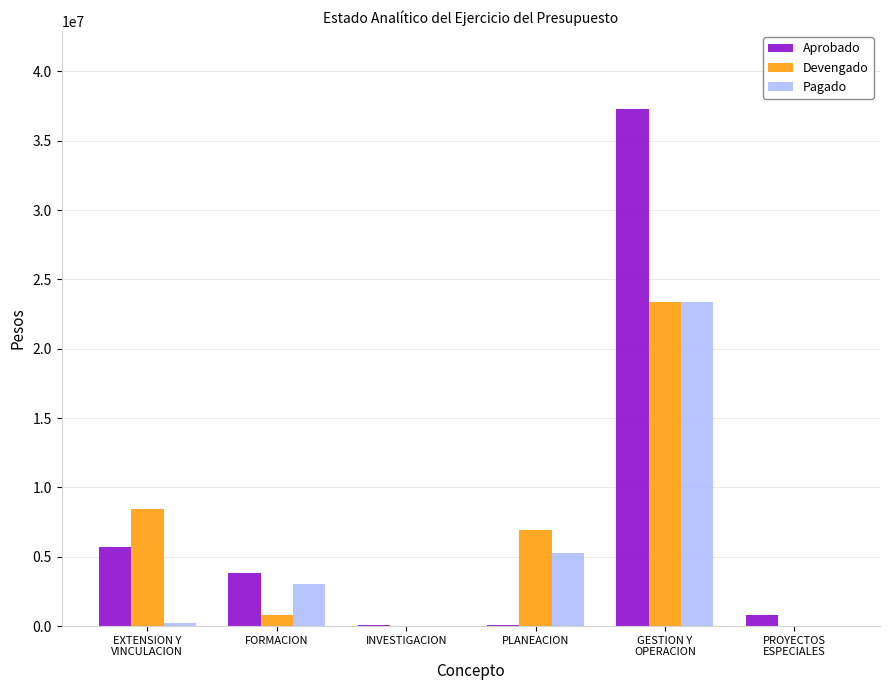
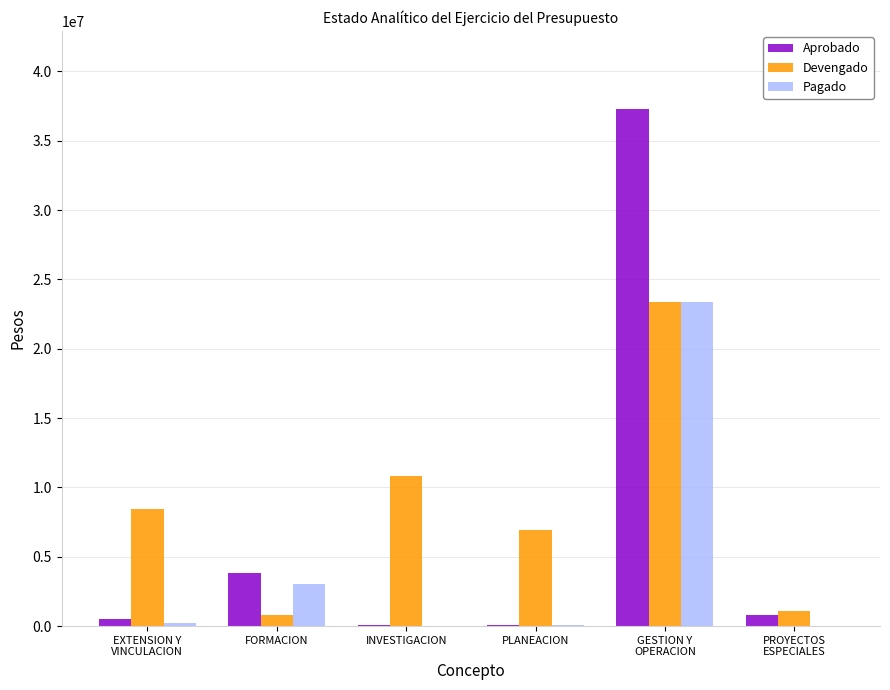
Aprobado, EXTENSION Y VINCULACION: 5700000 -> 500000
Devengado, INVESTIGACION: 0 -> 10800000
Pagado, PLANEACION: 5300000 -> 100000
Devengado, PROYECTOS ESPECIALES: 0 -> 1100000
